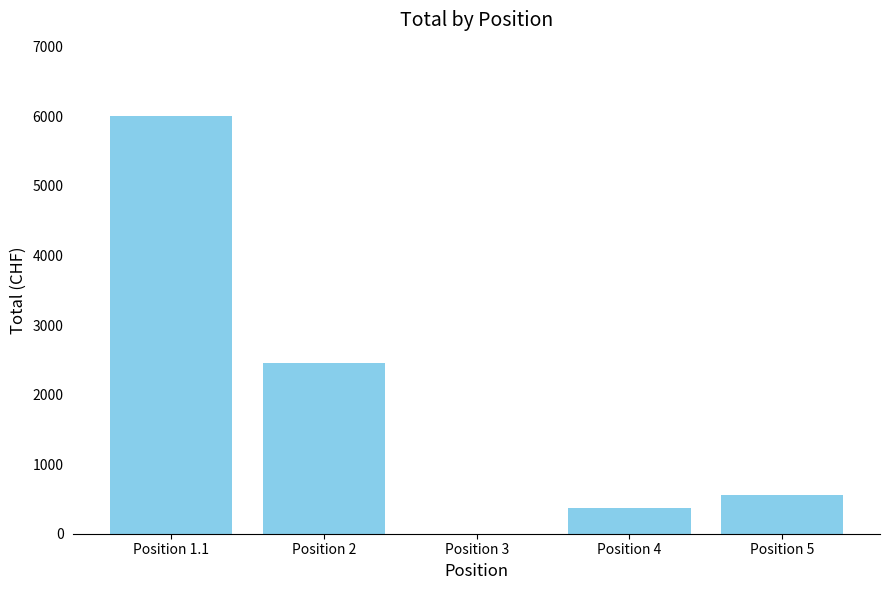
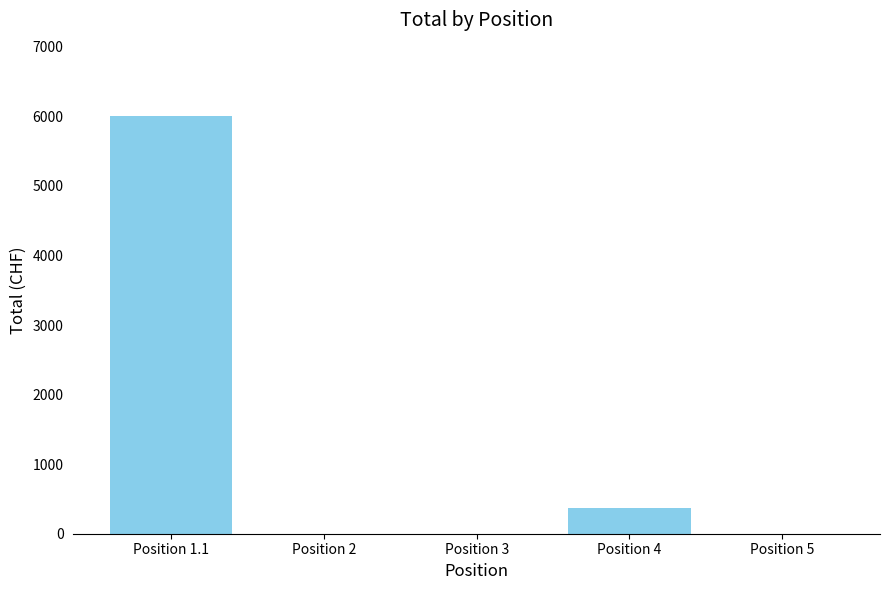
Position 2: 2400 -> 0
Position 5: 600 -> 0
